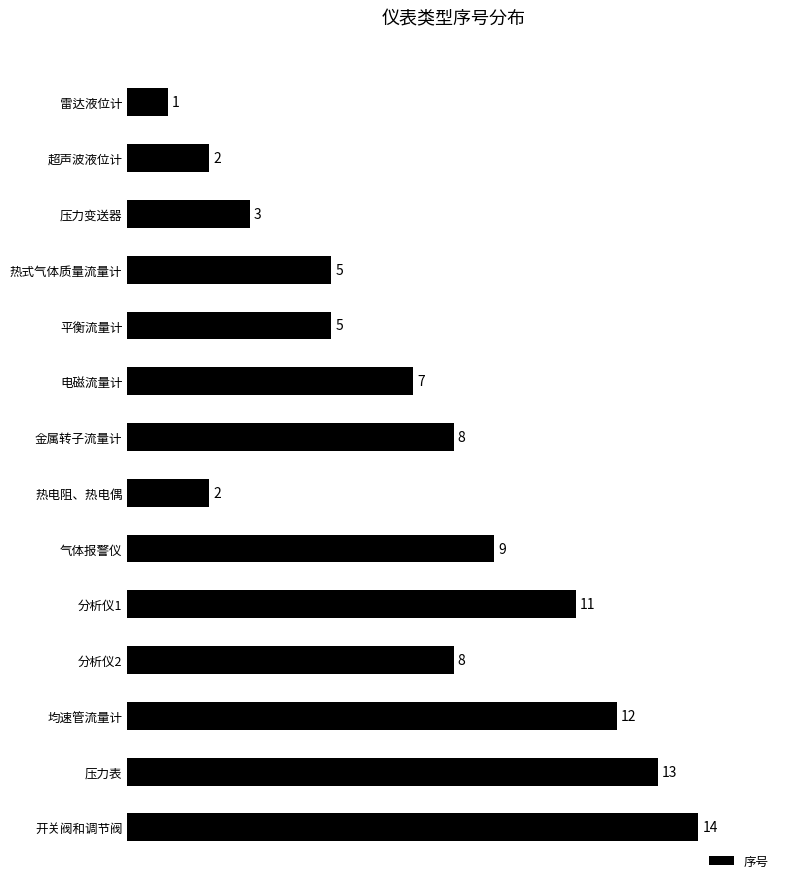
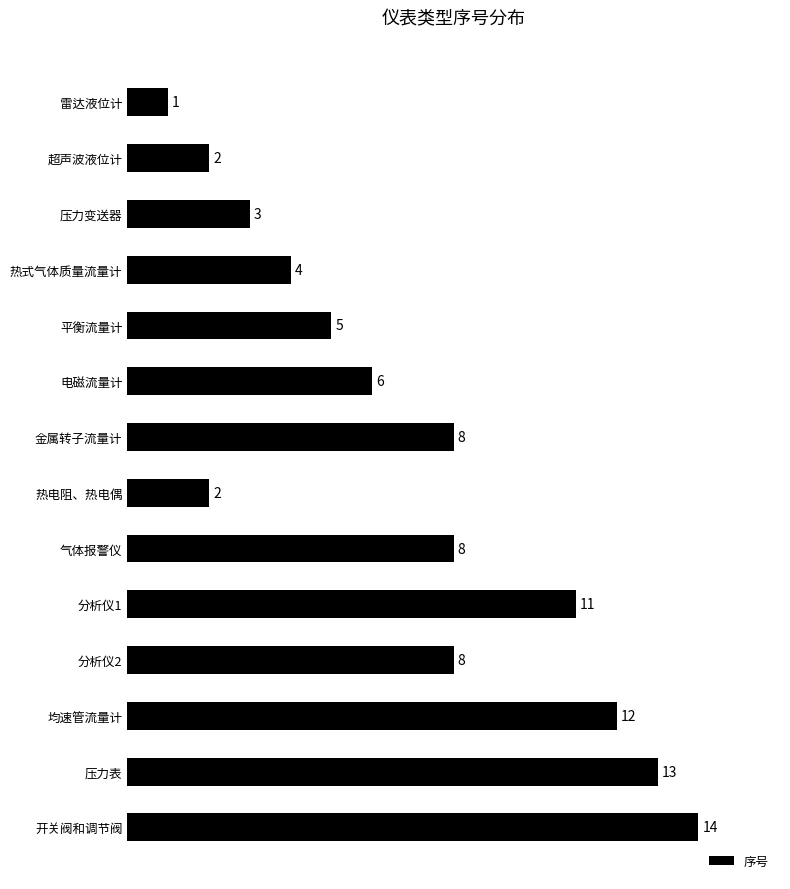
热式气体质量流量计: 5 -> 4
电磁流量计: 7 -> 6
气体报警仪: 9 -> 8
